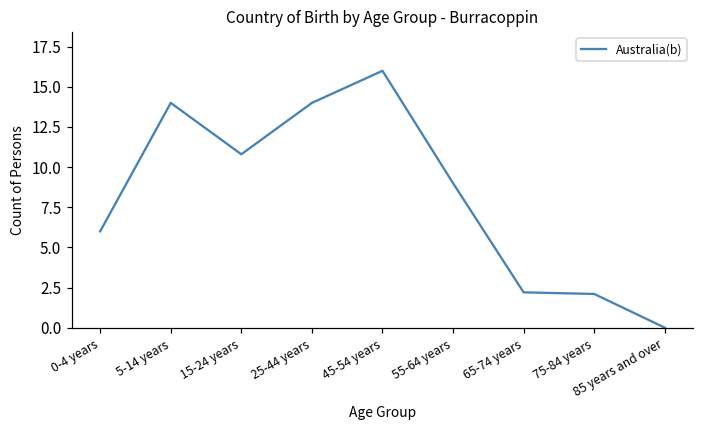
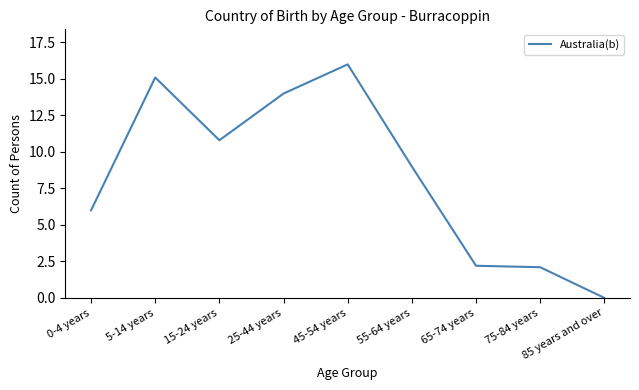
5-14 years: 14.0 -> 15.1
